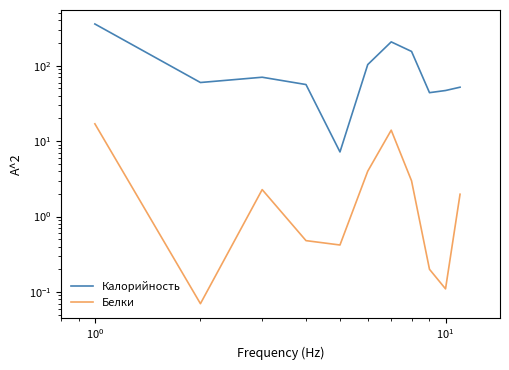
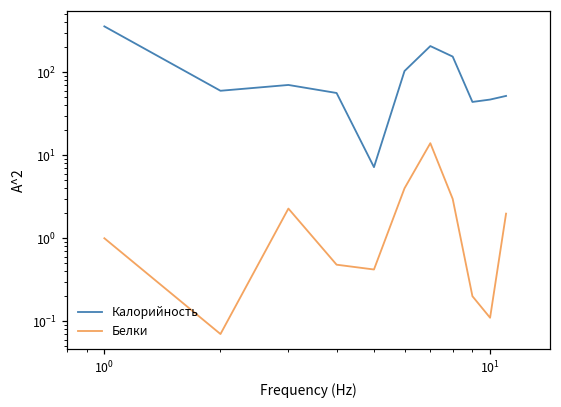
Белки, 10^0: 17 -> 1
